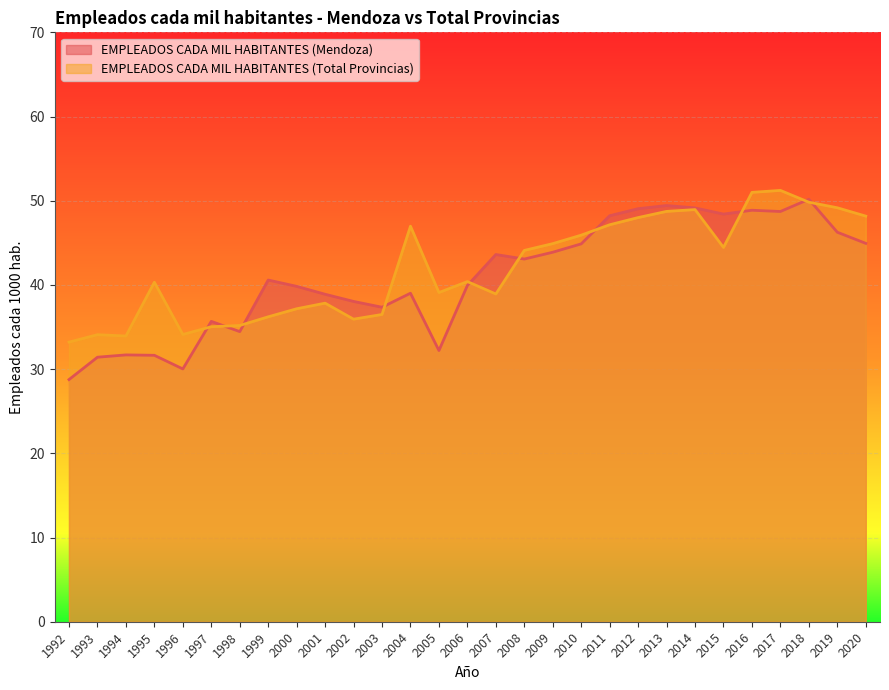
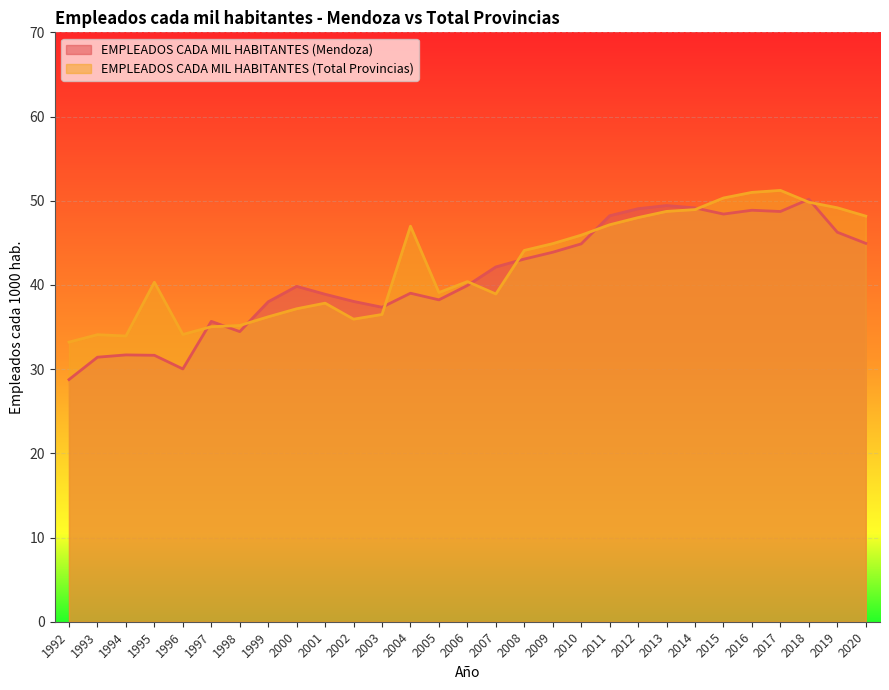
EMPLEADOS CADA MIL HABITANTES (Mendoza), 1999: 41 -> 38
EMPLEADOS CADA MIL HABITANTES (Mendoza), 2005: 32 -> 38
EMPLEADOS CADA MIL HABITANTES (Mendoza), 2007: 44 -> 42
EMPLEADOS CADA MIL HABITANTES (Total Provincias), 2015: 44 -> 50
